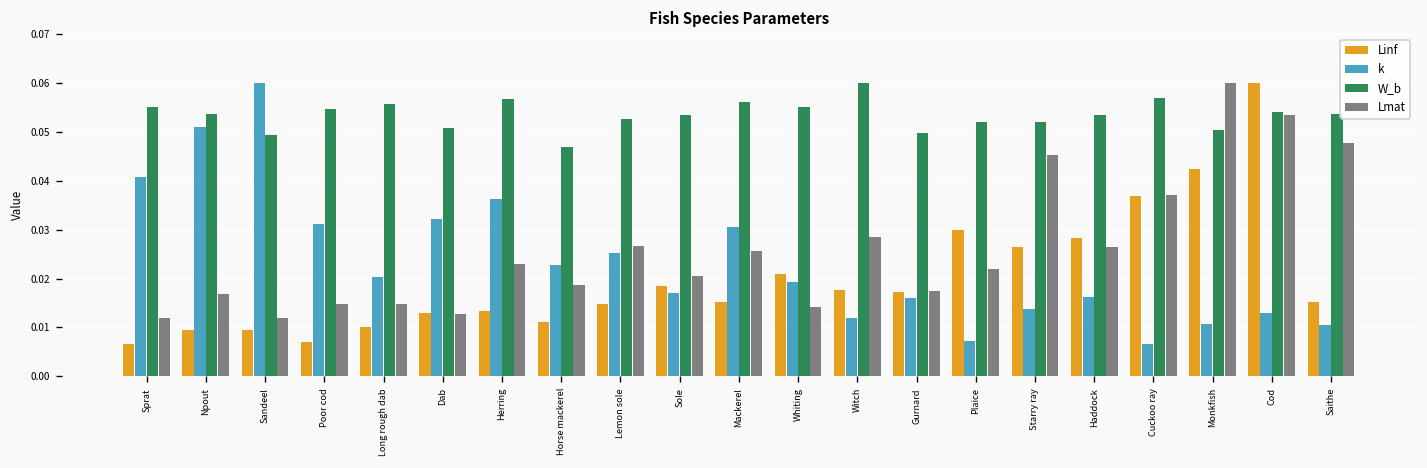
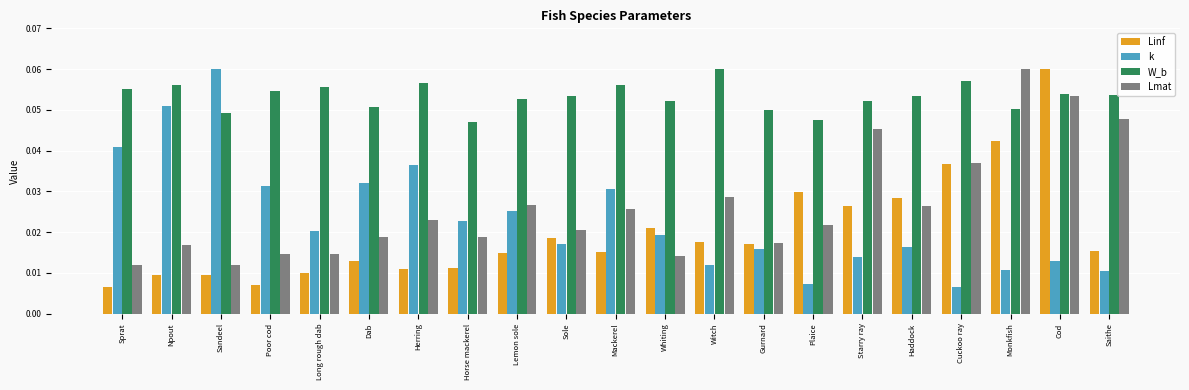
W_b, Npout: 0.054 -> 0.056
Lmat, Dab: 0.013 -> 0.019
Linf, Herring: 0.013 -> 0.011
W_b, Whiting: 0.055 -> 0.052
W_b, Plaice: 0.052 -> 0.048
